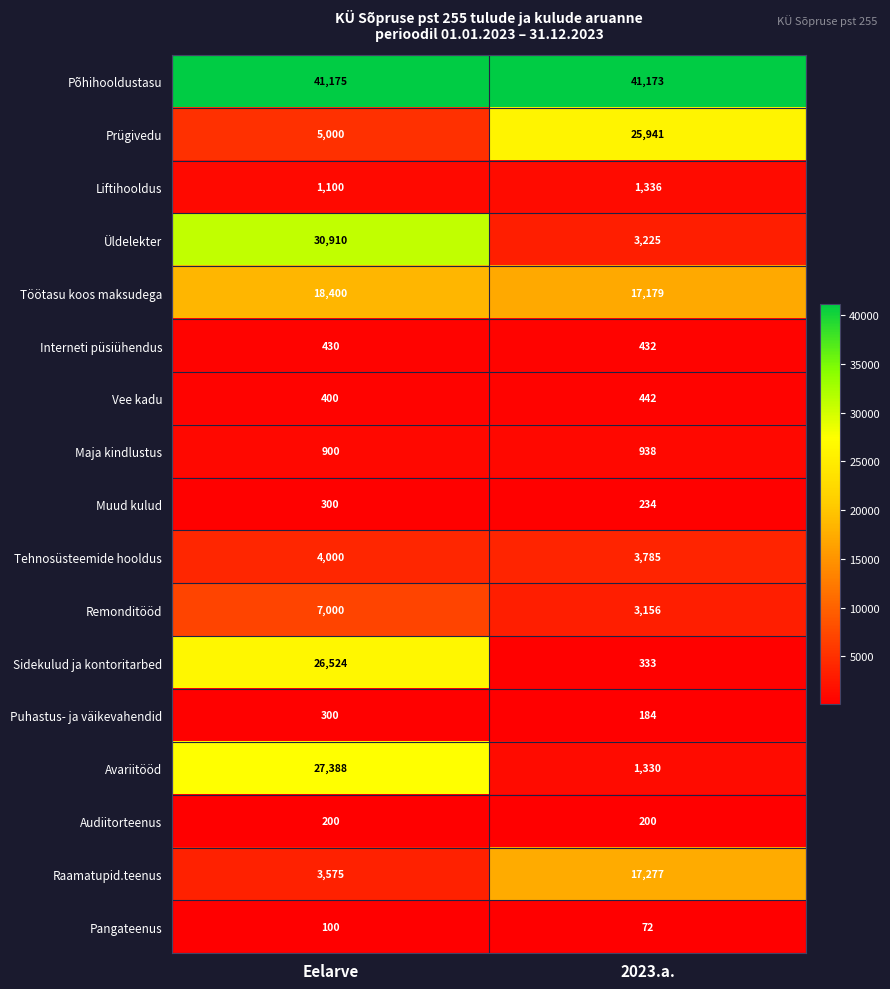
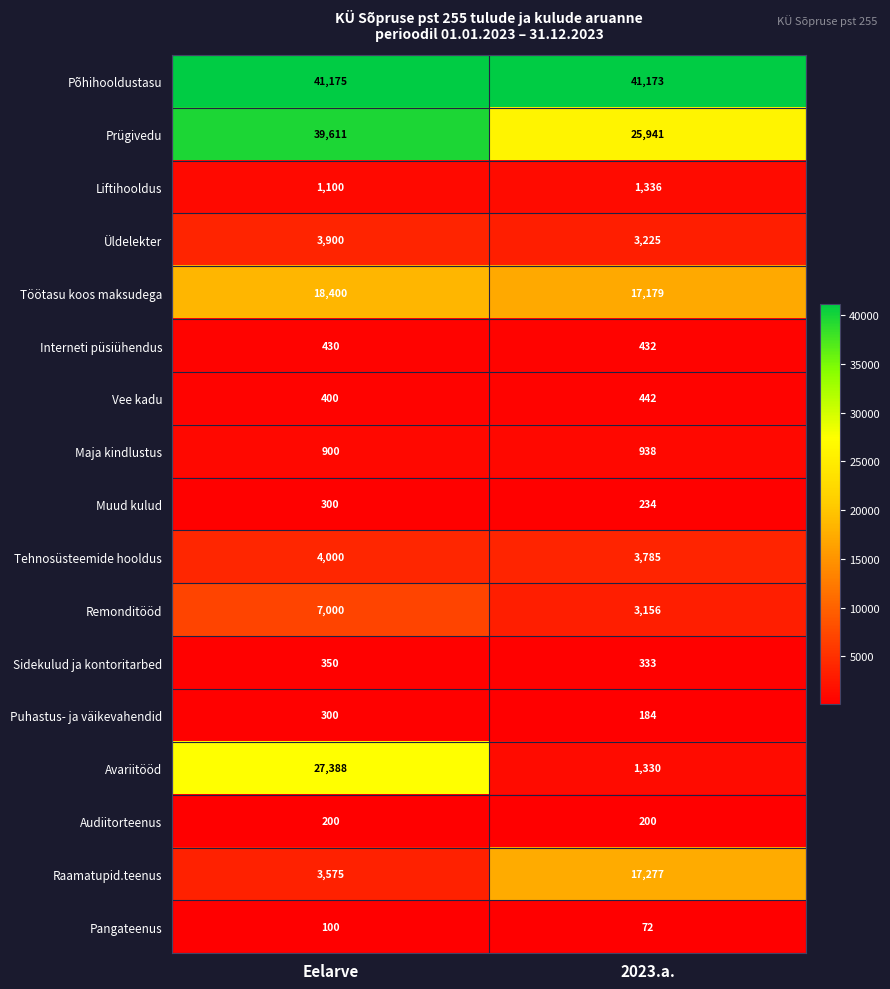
Prügivedu, Eelarve: 5,000 -> 39,611
Üldelekter, Eelarve: 30,910 -> 3,900
Sidekulud ja kontoritarbed, Eelarve: 26,524 -> 350
